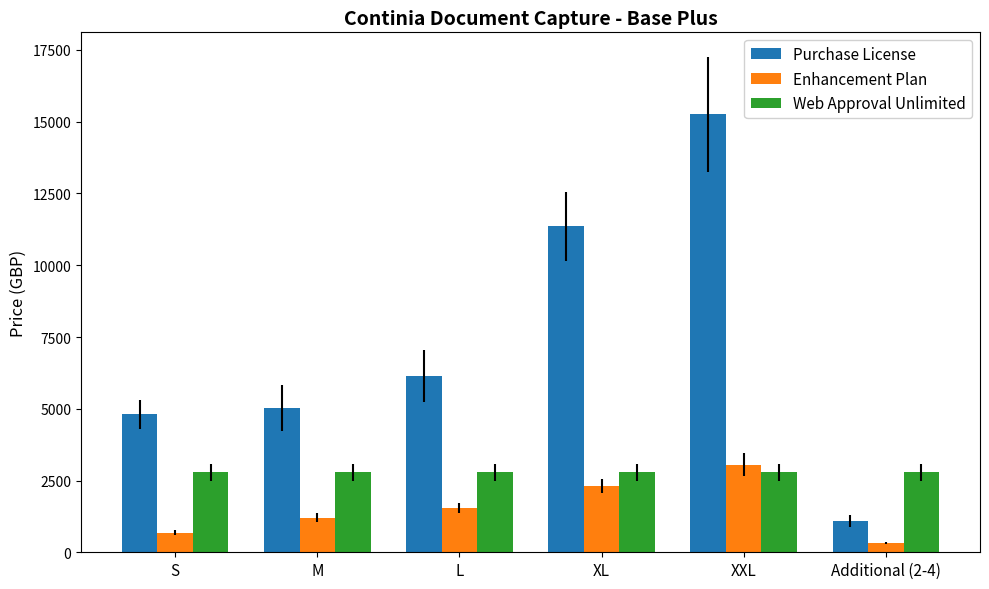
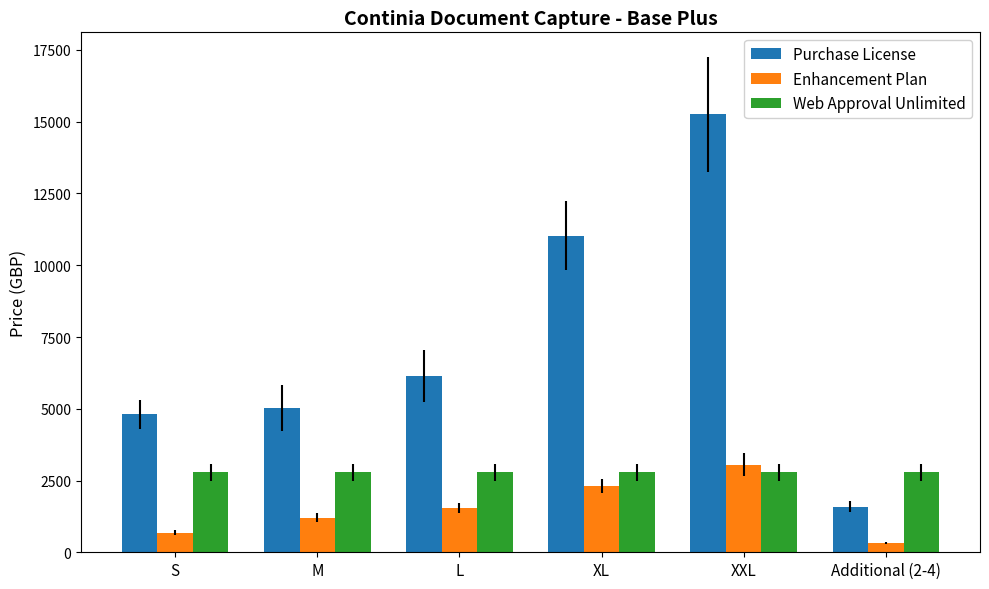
Purchase License, XL: 11400 -> 11000
Purchase License, Additional (2-4): 1100 -> 1600
